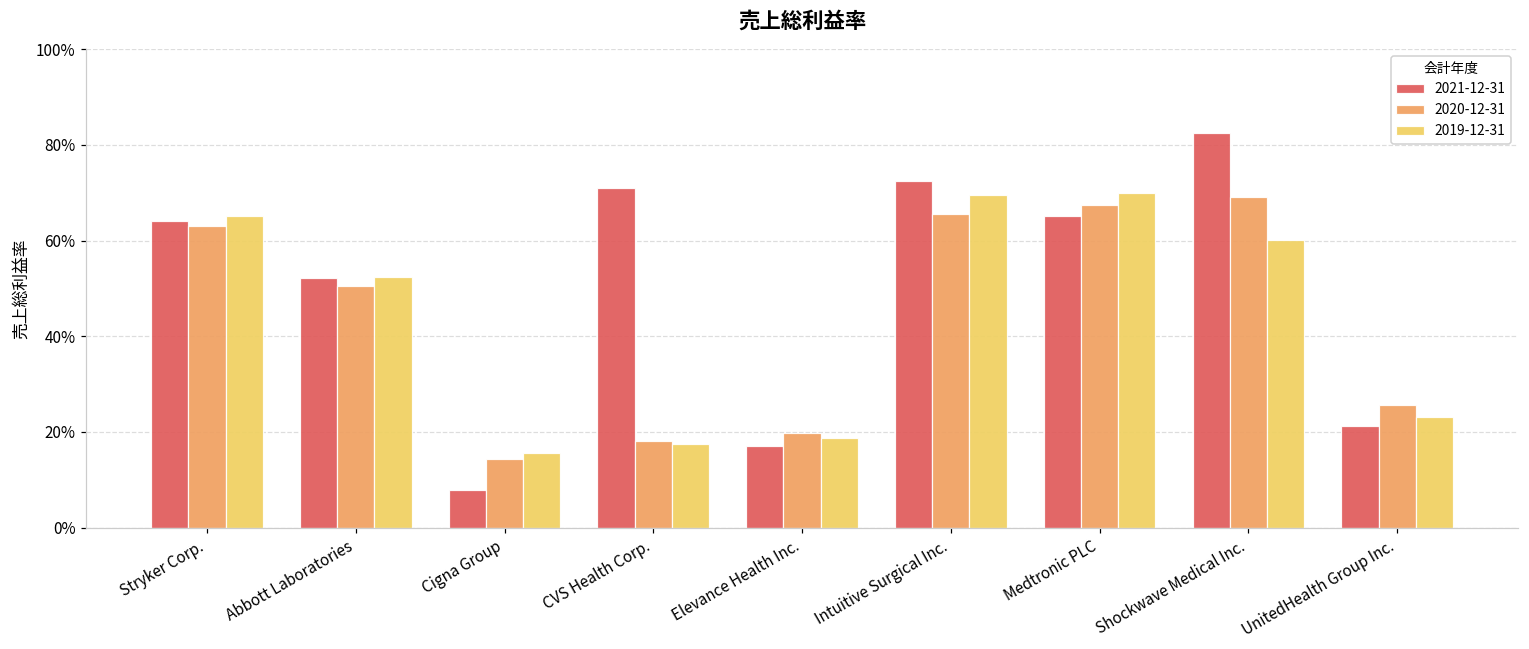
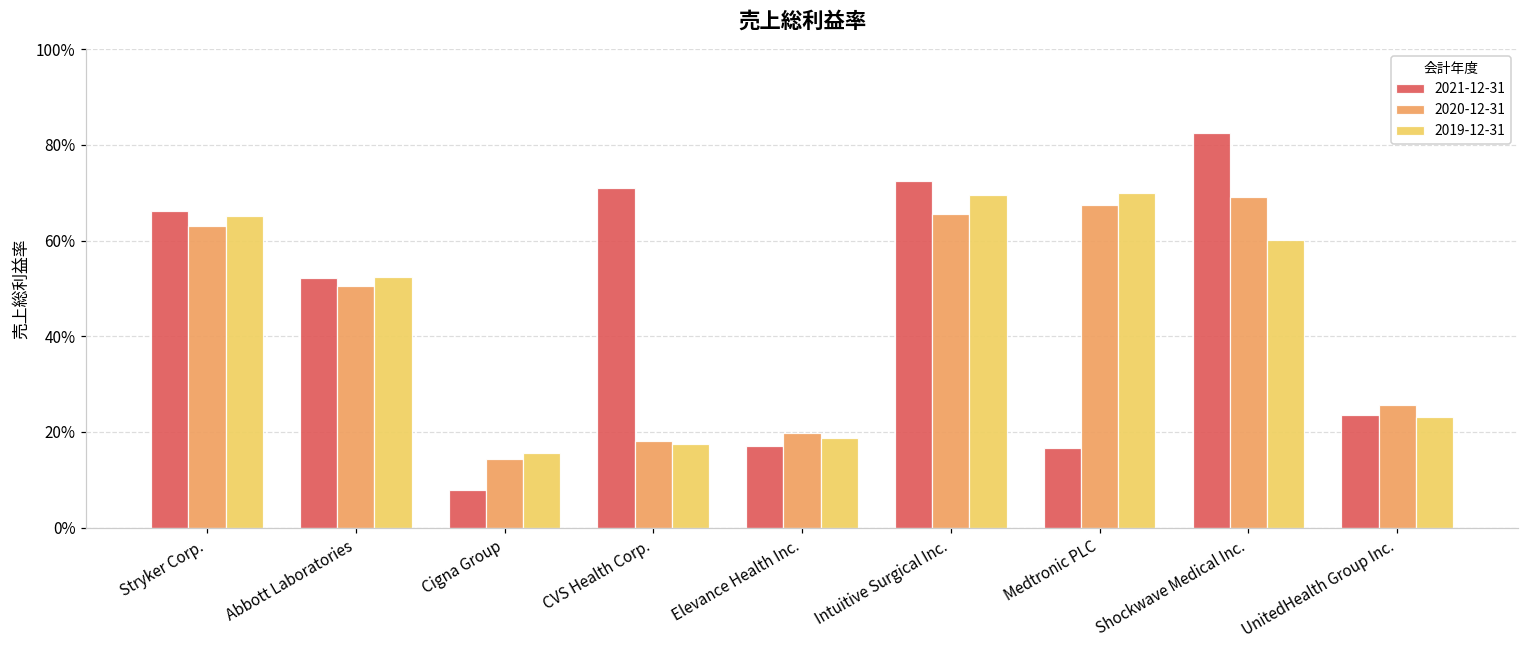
2021-12-31, Stryker Corp.: 64% -> 66%
2021-12-31, Medtronic PLC: 65% -> 17%
2021-12-31, UnitedHealth Group Inc.: 21% -> 24%
